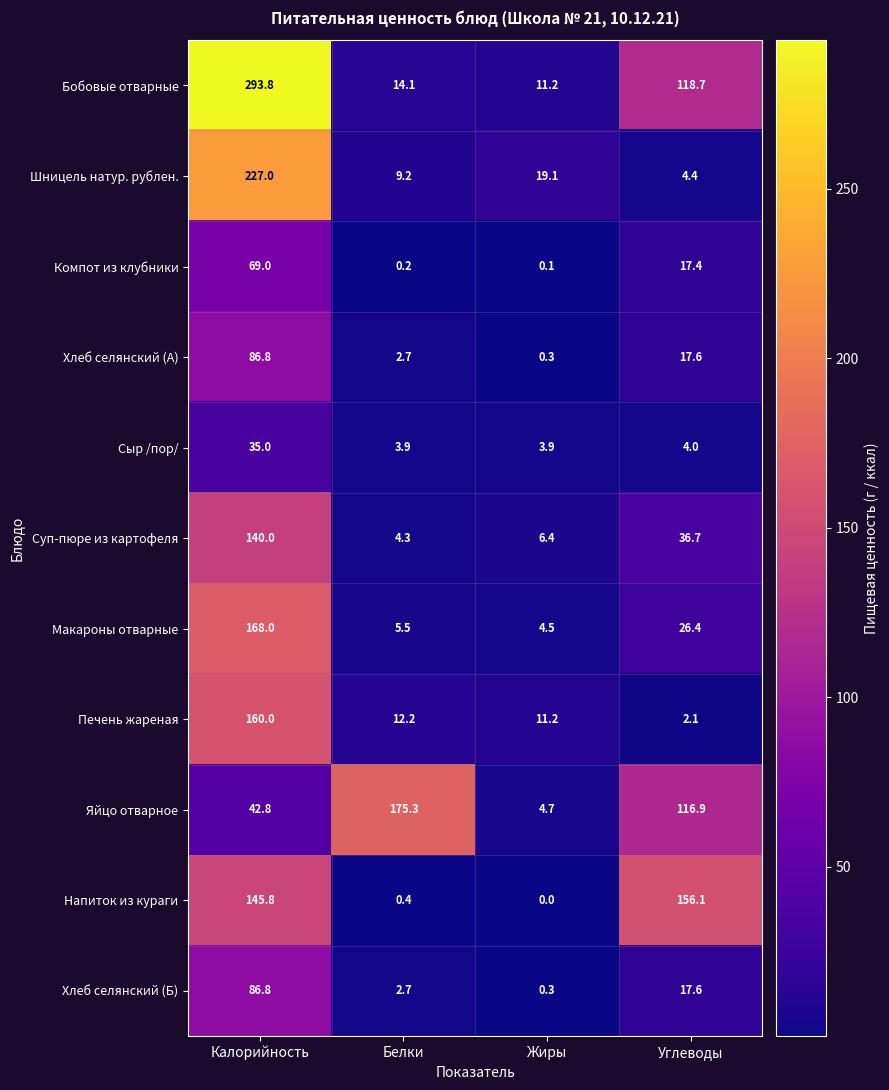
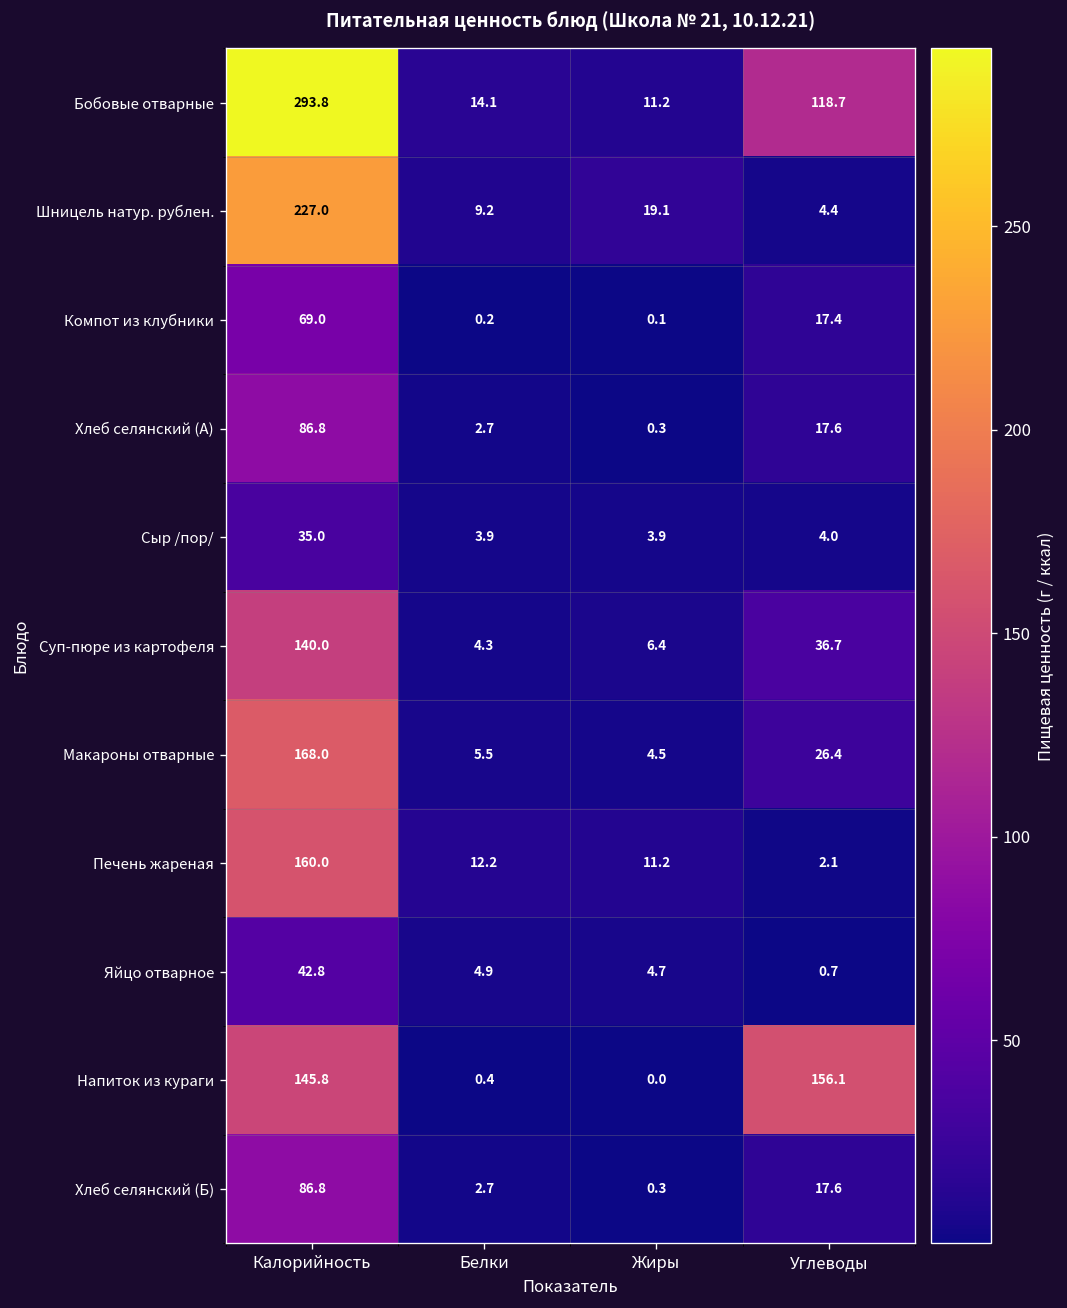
Яйцо отварное, Белки: 175.3 -> 4.9
Яйцо отварное, Углеводы: 116.9 -> 0.7
